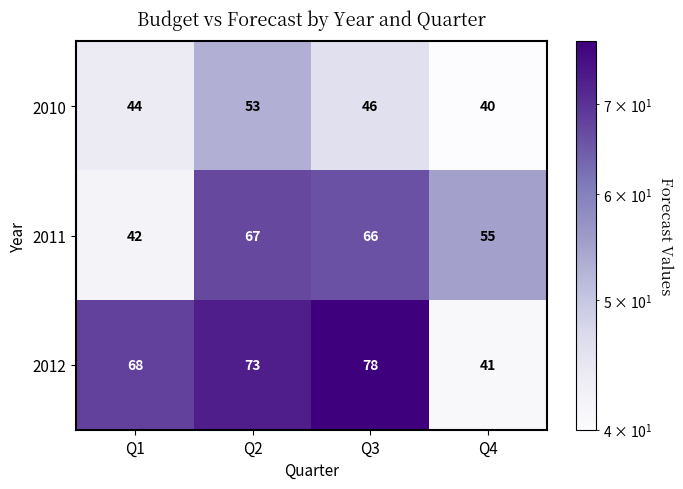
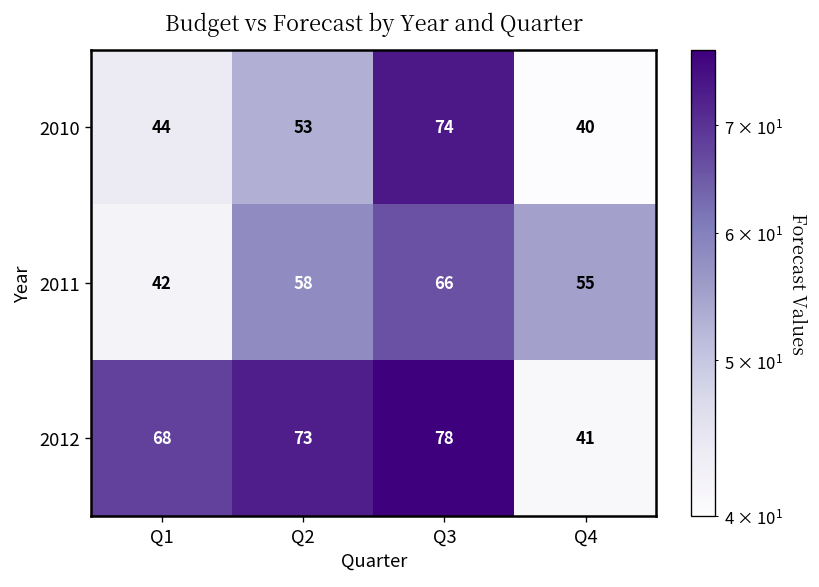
2010, Q3: 46 -> 74
2011, Q2: 67 -> 58
